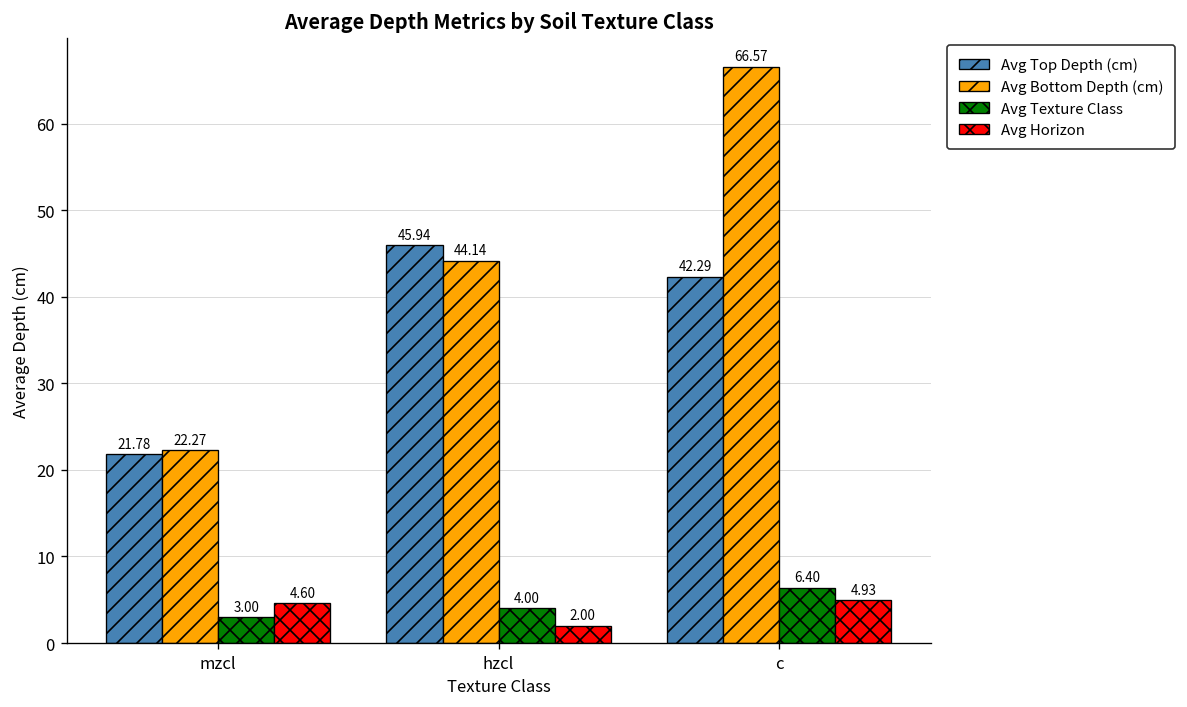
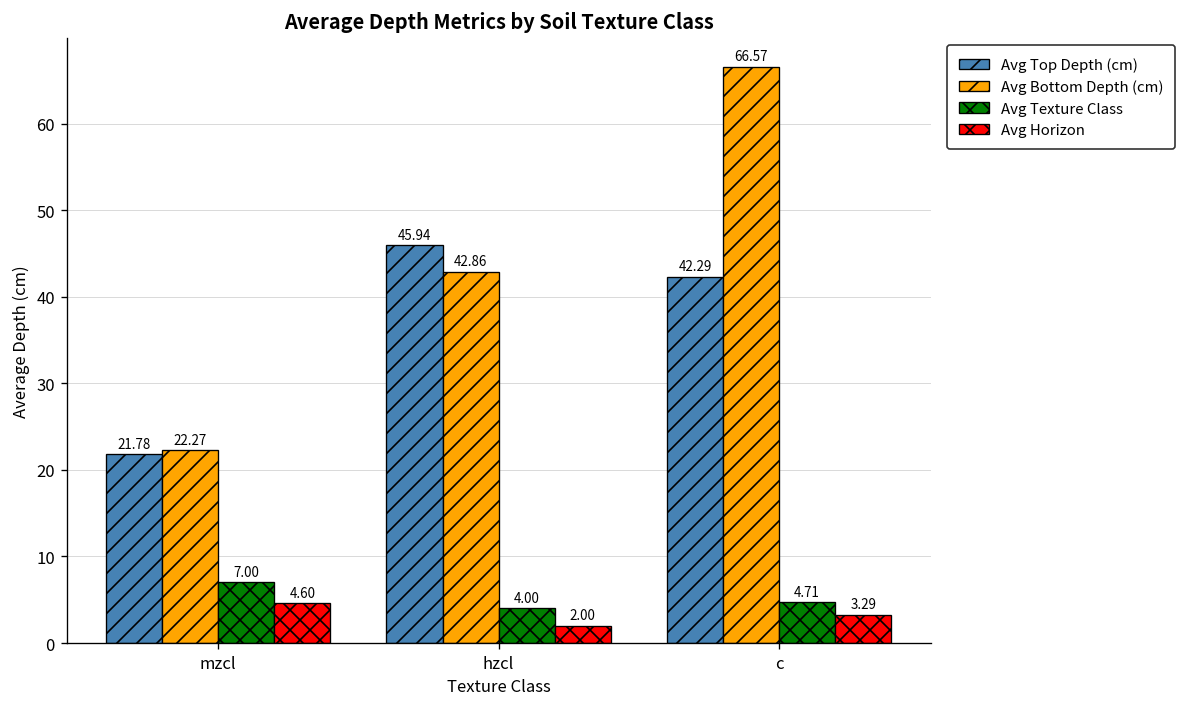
Avg Texture Class, mzcl: 3.00 -> 7.00
Avg Bottom Depth (cm), hzcl: 44.14 -> 42.86
Avg Texture Class, c: 6.40 -> 4.71
Avg Horizon, c: 4.93 -> 3.29
